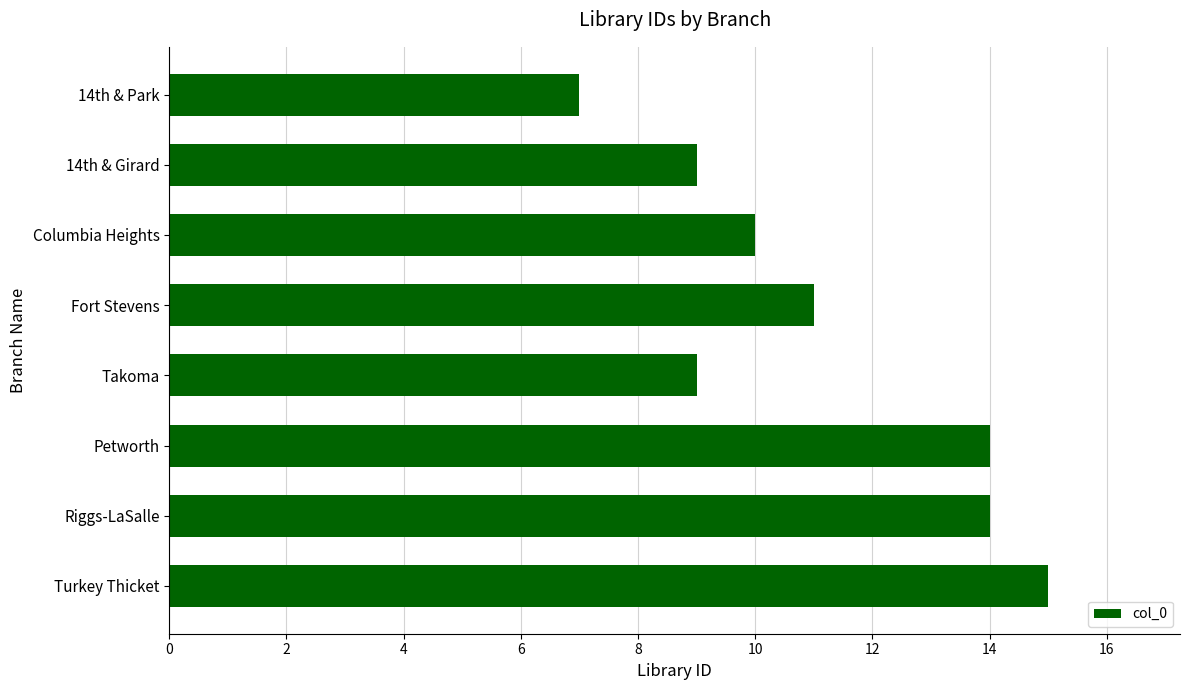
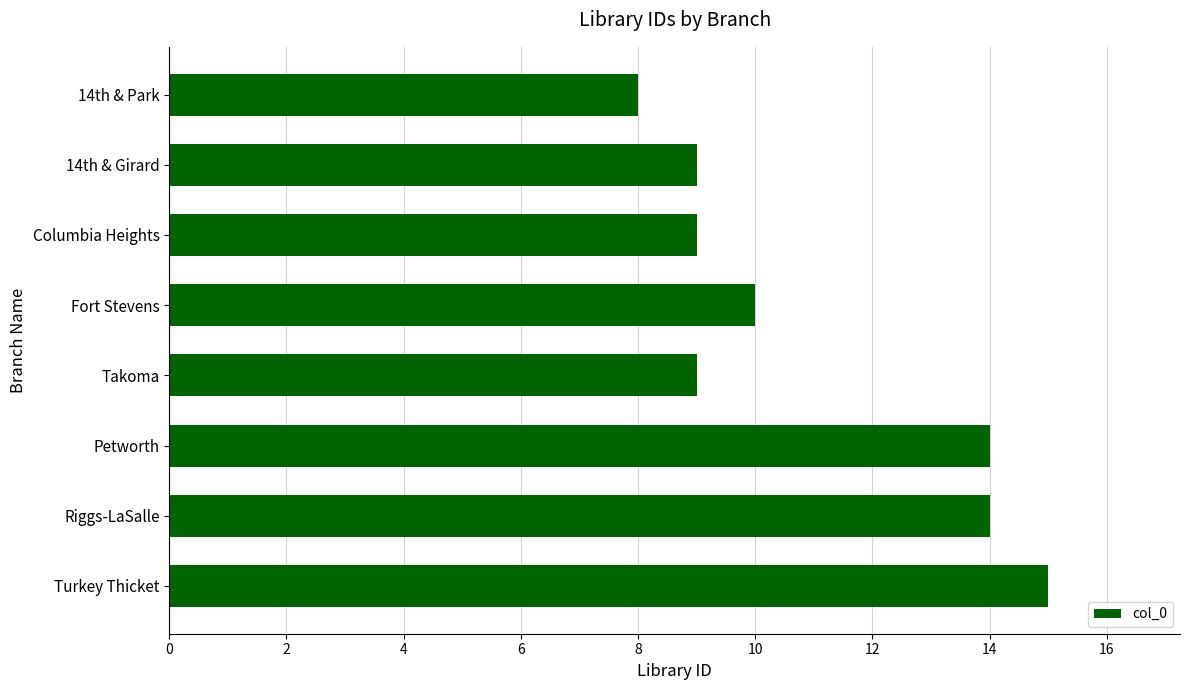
14th & Park: 7 -> 8
Columbia Heights: 10 -> 9
Fort Stevens: 11 -> 10
